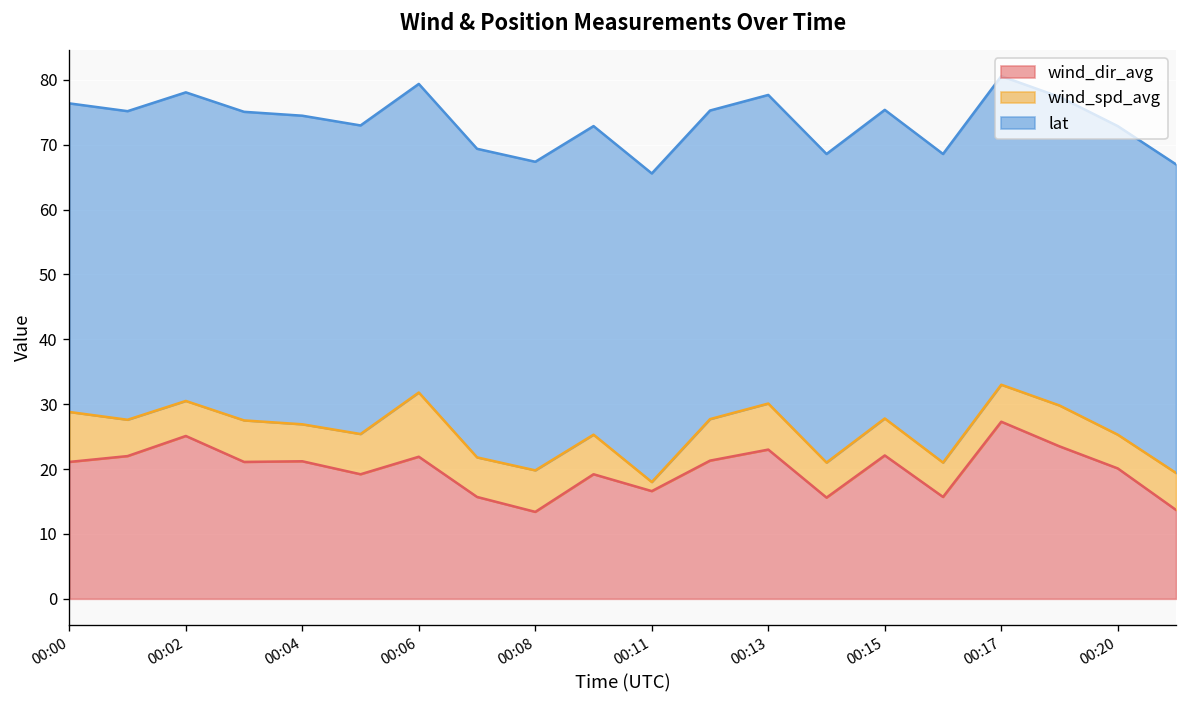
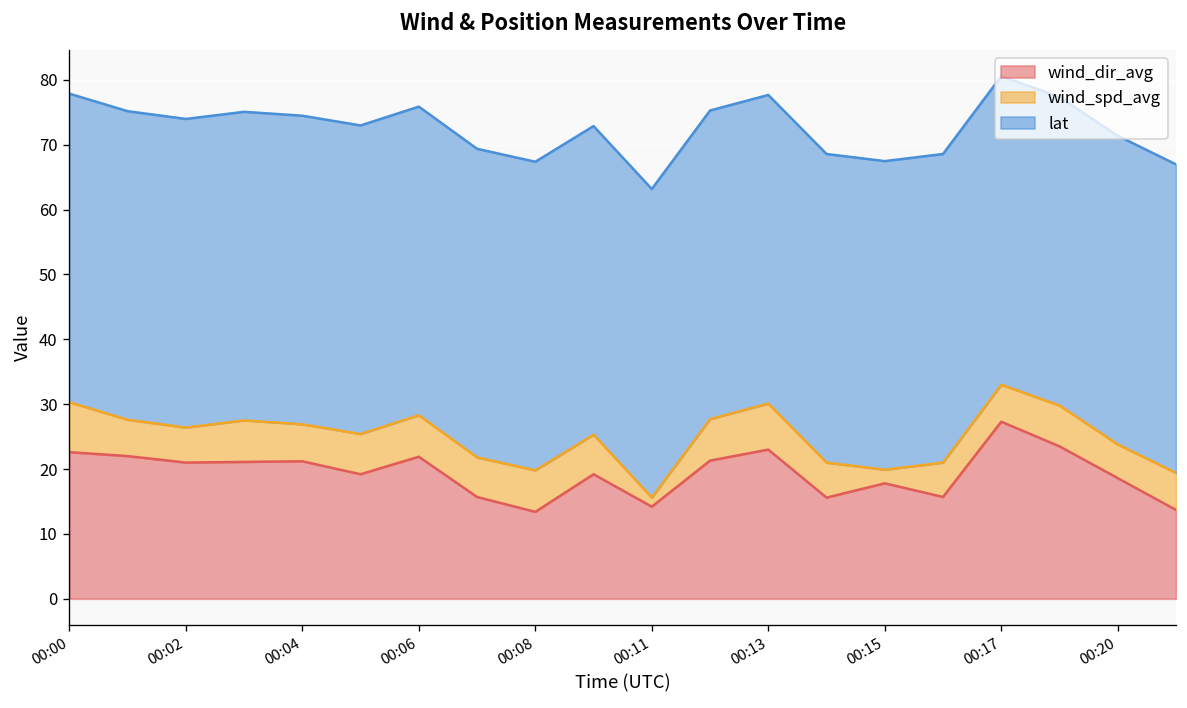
wind_dir_avg, 00:00: 21 -> 23
wind_dir_avg, 00:02: 25 -> 21
wind_spd_avg, 00:06: 10 -> 6
wind_dir_avg, 00:11: 17 -> 14
wind_dir_avg, 00:15: 22 -> 18
wind_spd_avg, 00:15: 6 -> 2
wind_dir_avg, 00:20: 20 -> 19
